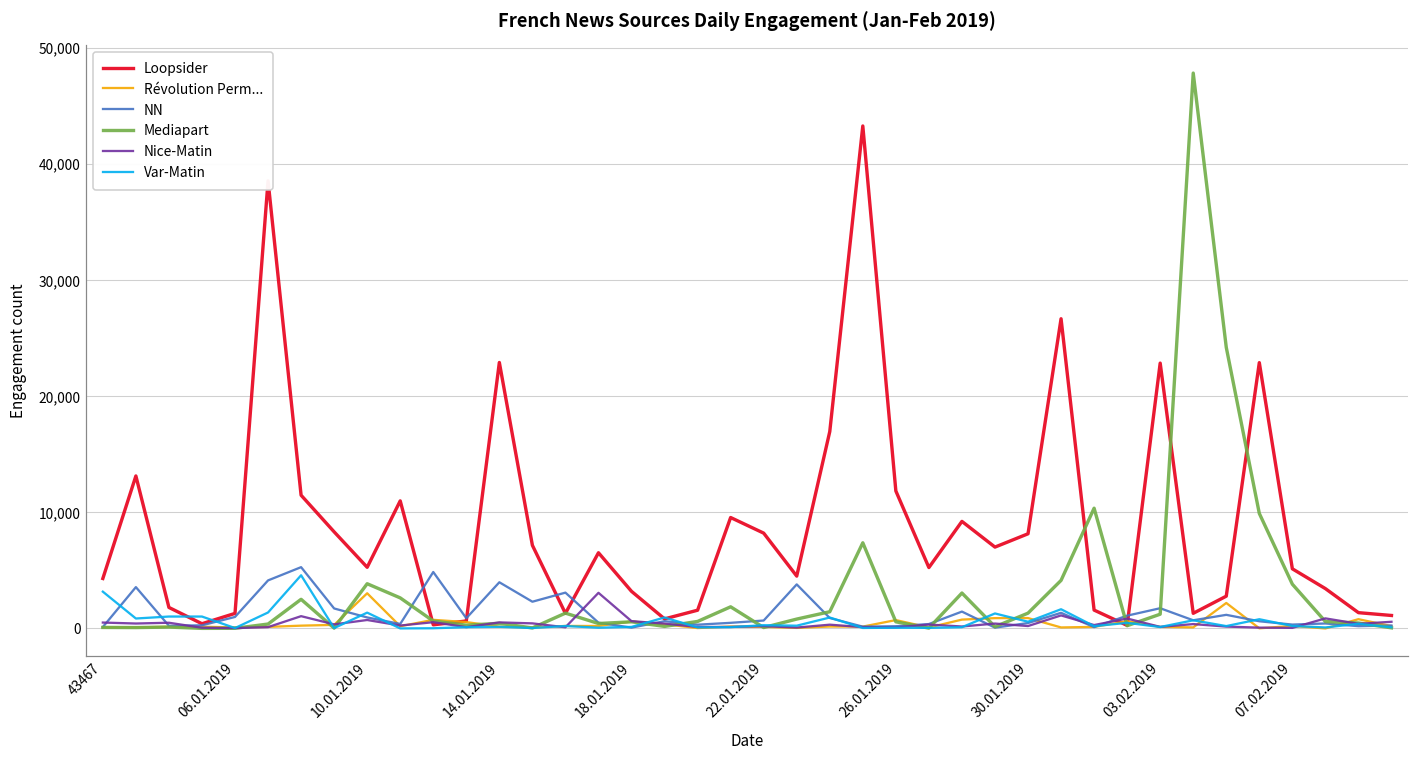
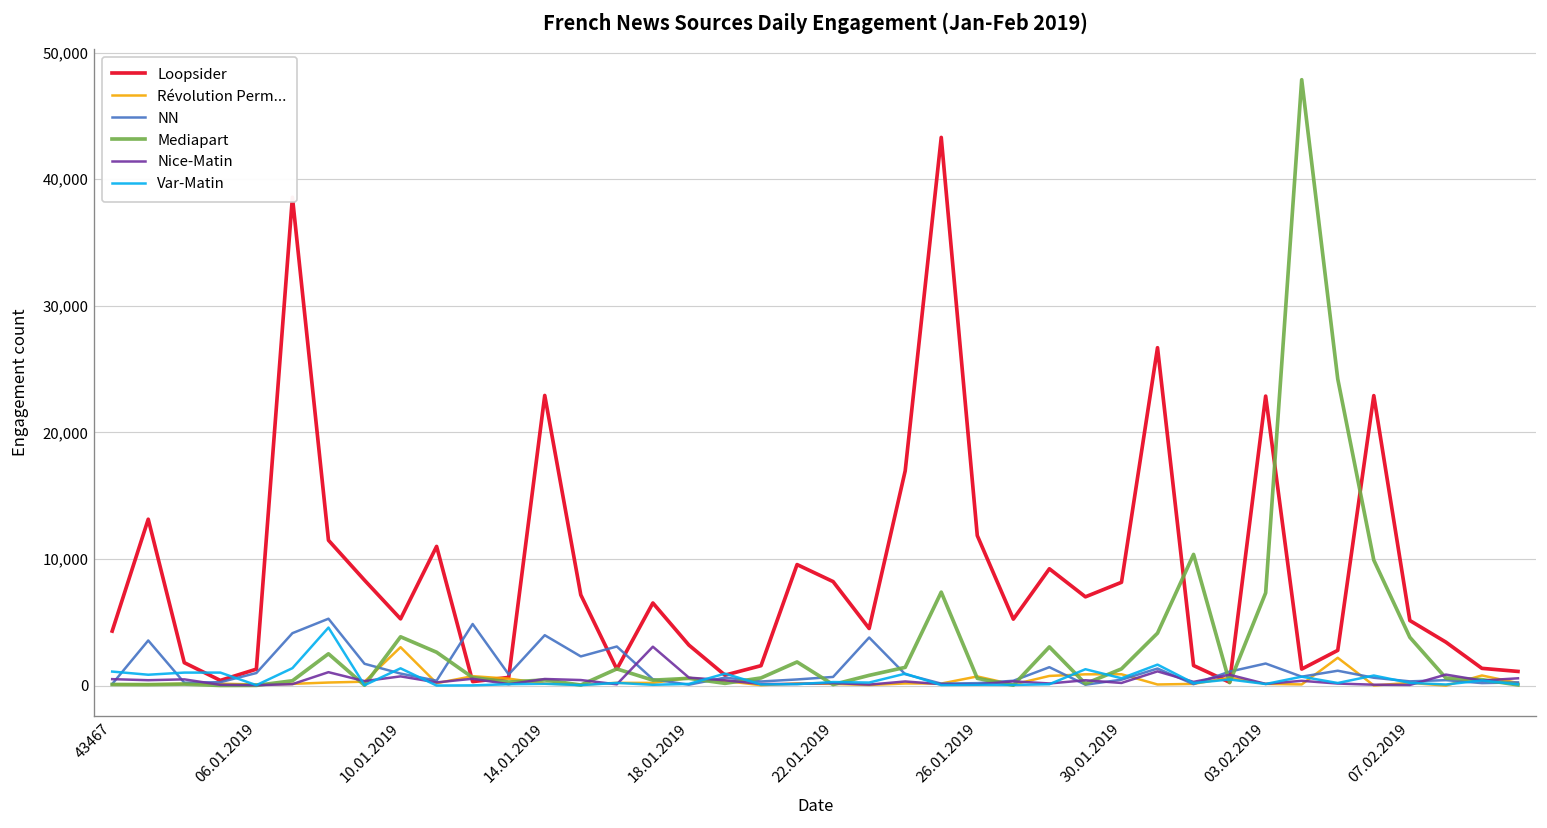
Var-Matin, 43467: 3,200 -> 1,100
Mediapart, 03.02.2019: 1,200 -> 7,300
